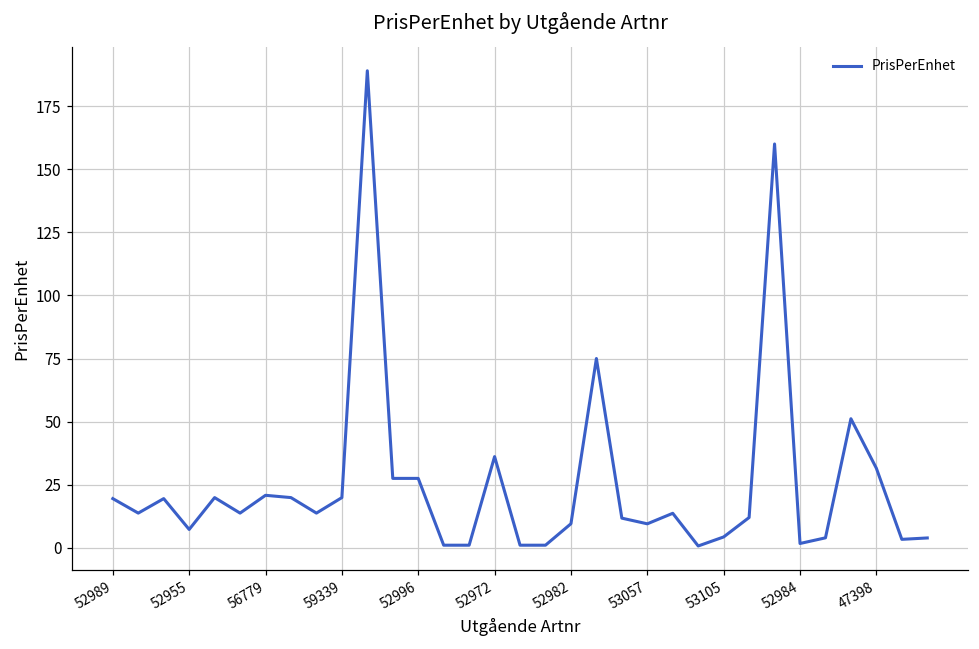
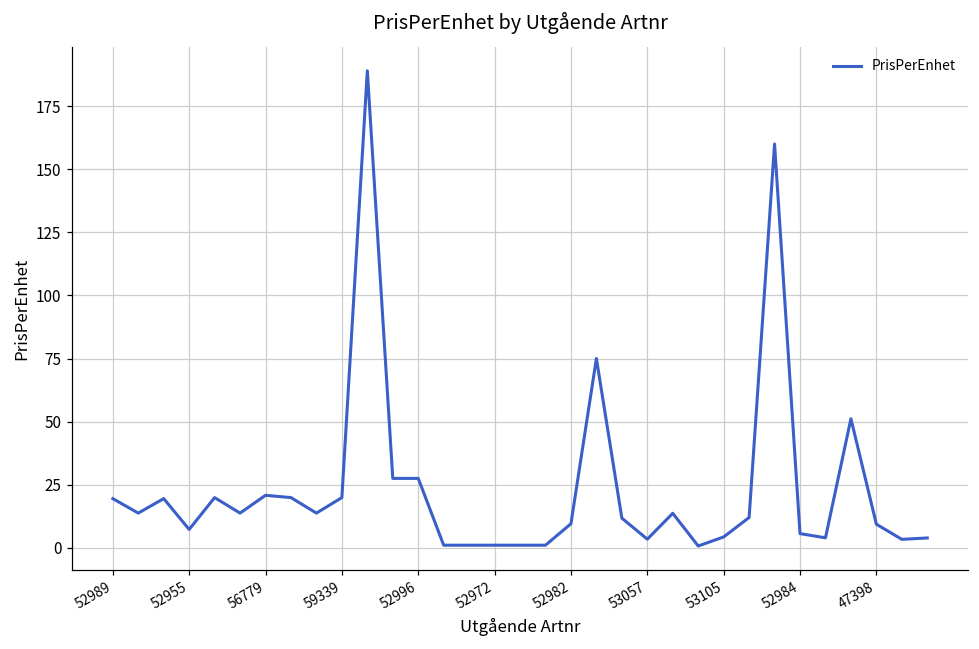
52972: 36 -> 1
53057: 10 -> 3
52984: 2 -> 6
47398: 32 -> 9
